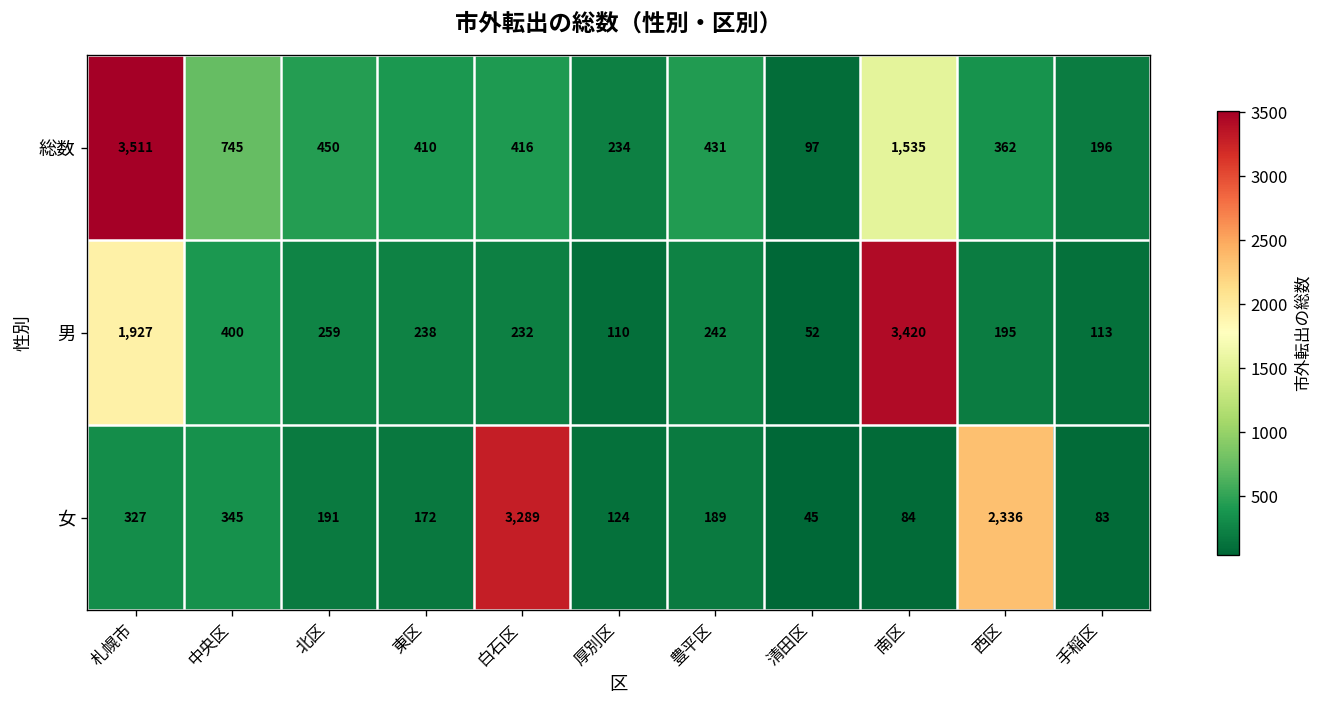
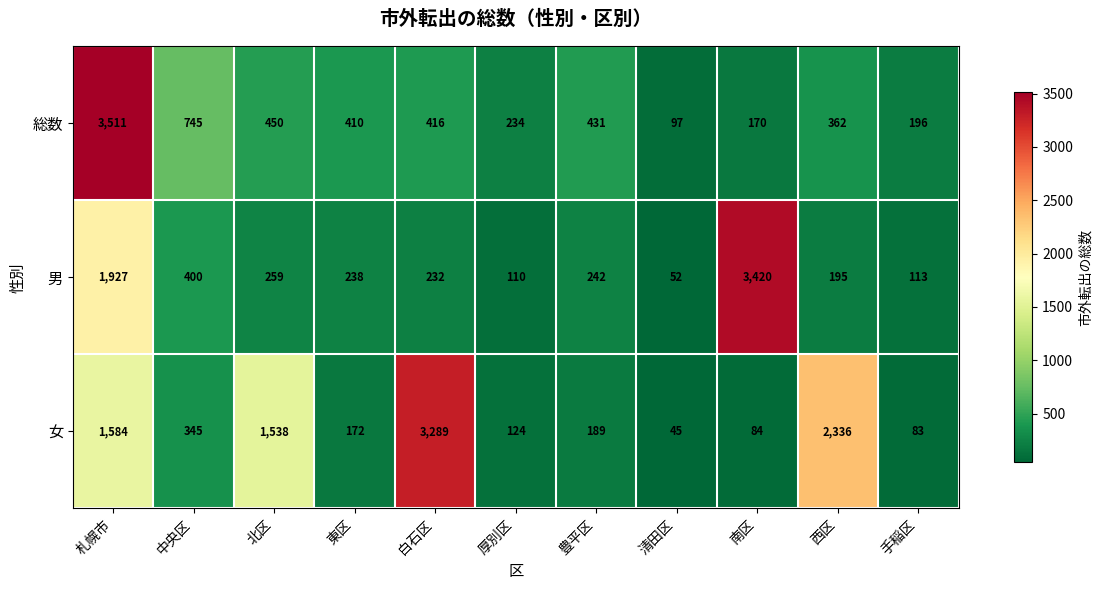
総数, 南区: 1,535 -> 170
女, 札幌市: 327 -> 1,584
女, 北区: 191 -> 1,538
